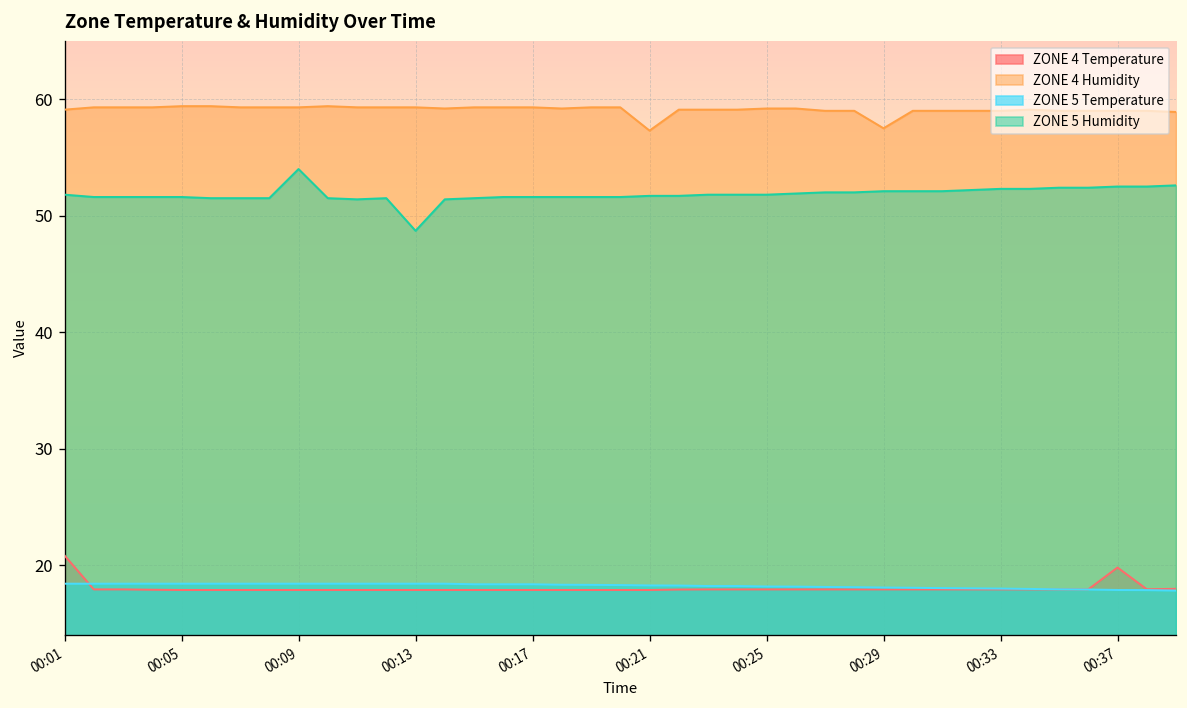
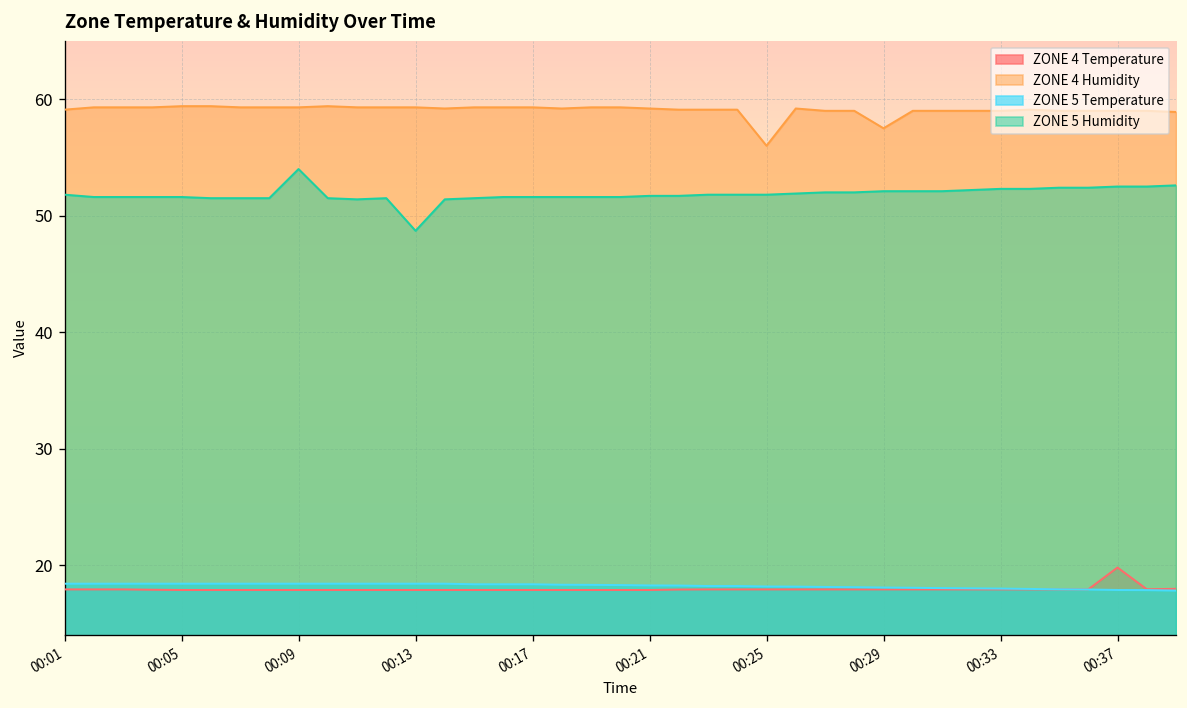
ZONE 4 Temperature, 00:01: 21 -> 18
ZONE 4 Humidity, 00:21: 57 -> 59
ZONE 4 Humidity, 00:25: 59 -> 56
